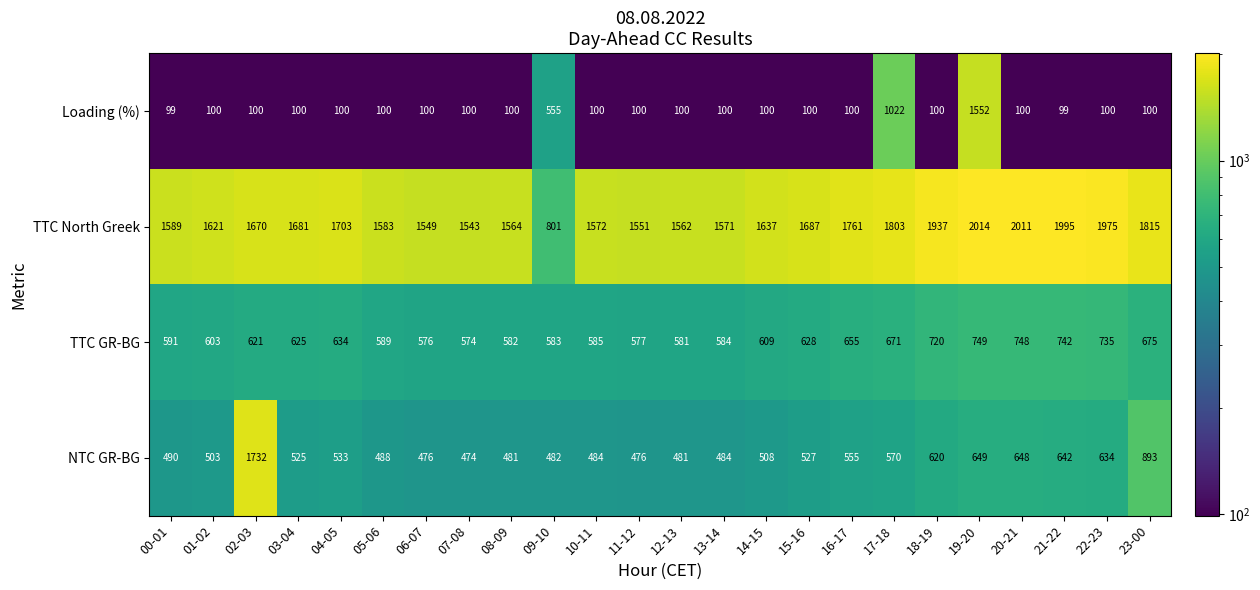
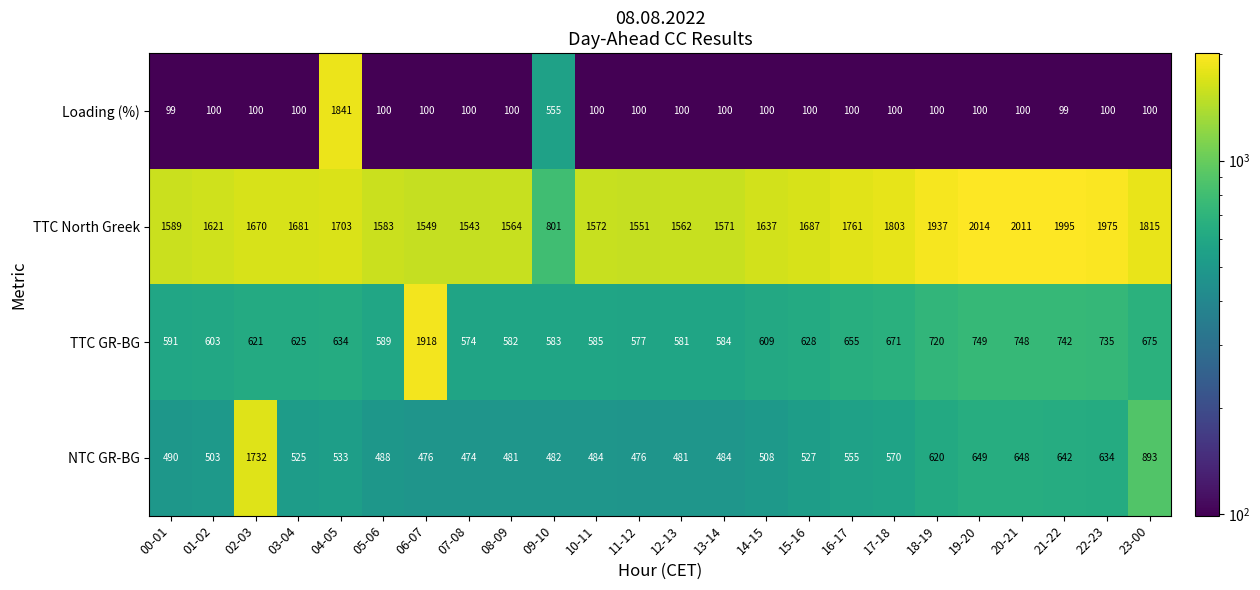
Loading (%), 04-05: 100 -> 1841
Loading (%), 17-18: 1022 -> 100
Loading (%), 19-20: 1552 -> 100
TTC GR-BG, 06-07: 576 -> 1918
